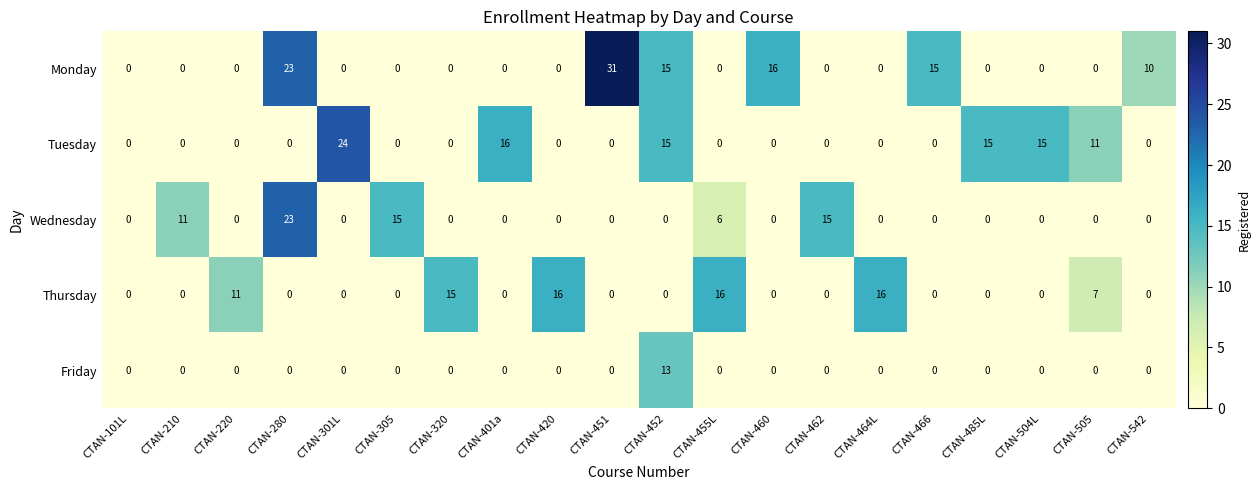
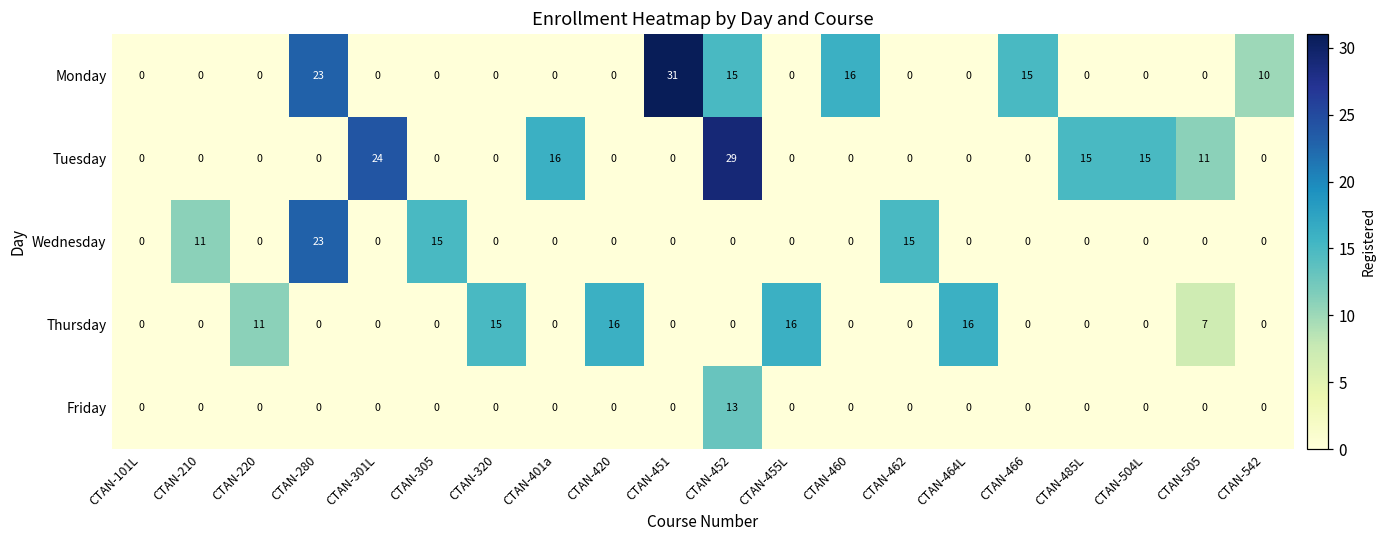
Tuesday, CTAN-452: 15 -> 29
Wednesday, CTAN-455L: 6 -> 0
